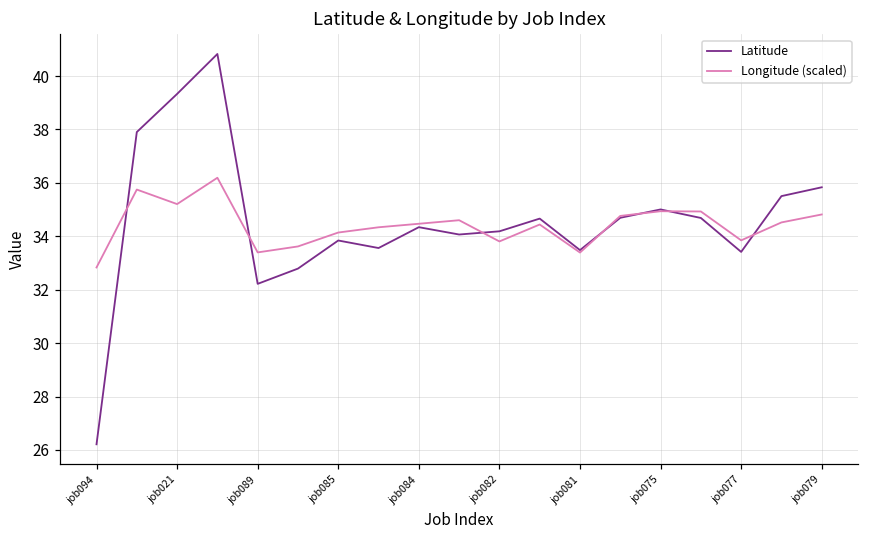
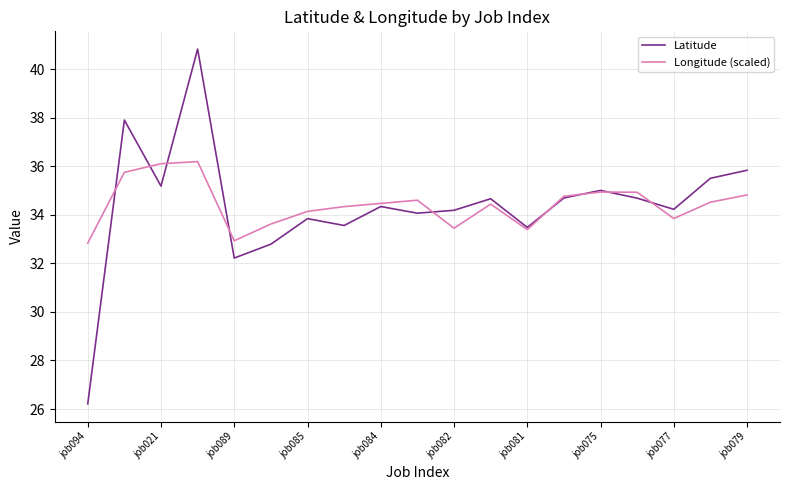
Latitude, job021: 39.3 -> 35.2
Longitude (scaled), job021: 35.2 -> 36.1
Longitude (scaled), job089: 33.4 -> 32.9
Longitude (scaled), job082: 33.8 -> 33.4
Latitude, job077: 33.4 -> 34.2
